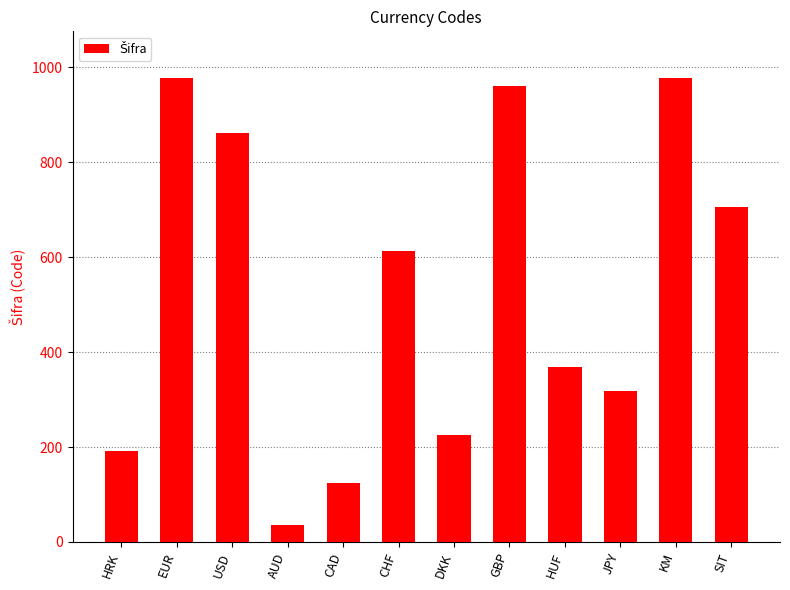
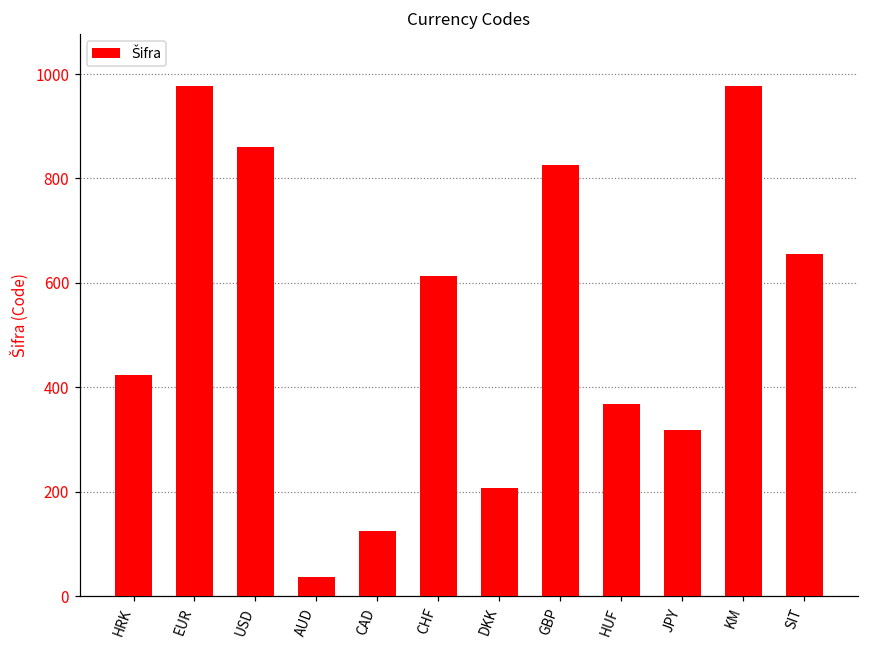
HRK: 190 -> 420
DKK: 230 -> 210
GBP: 960 -> 830
SIT: 710 -> 660
